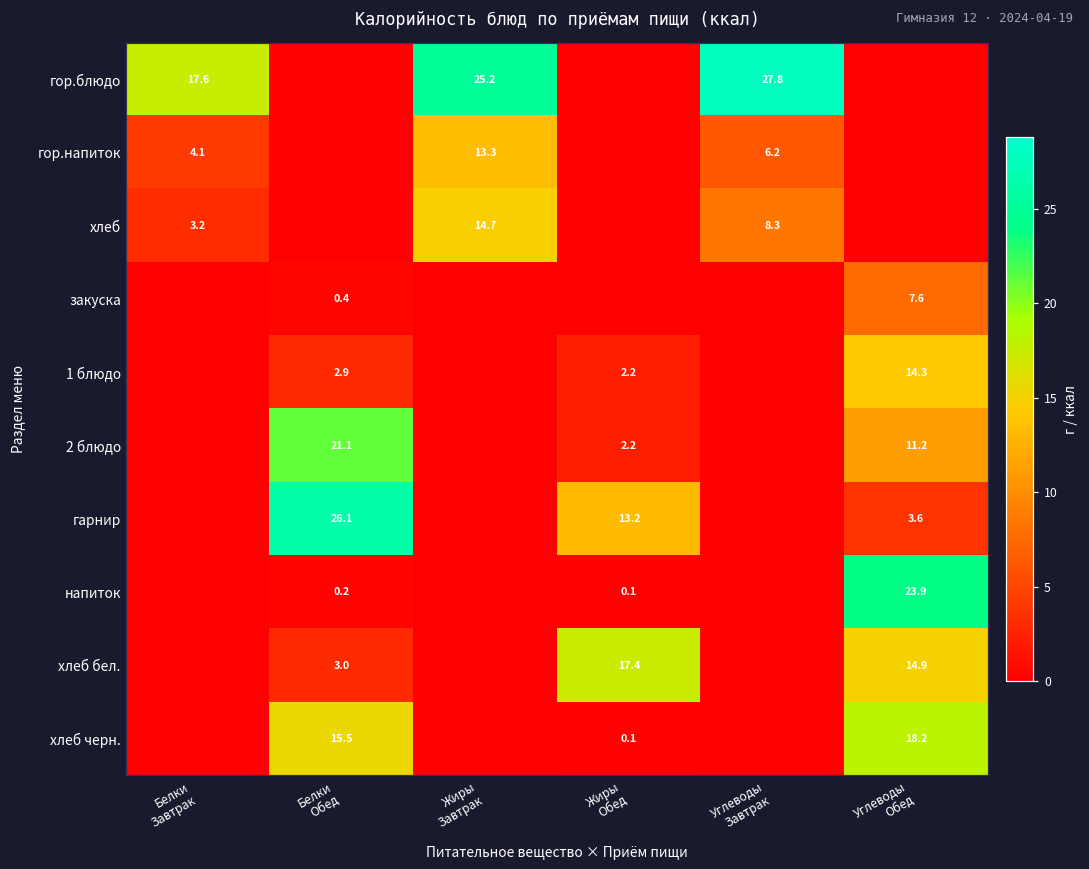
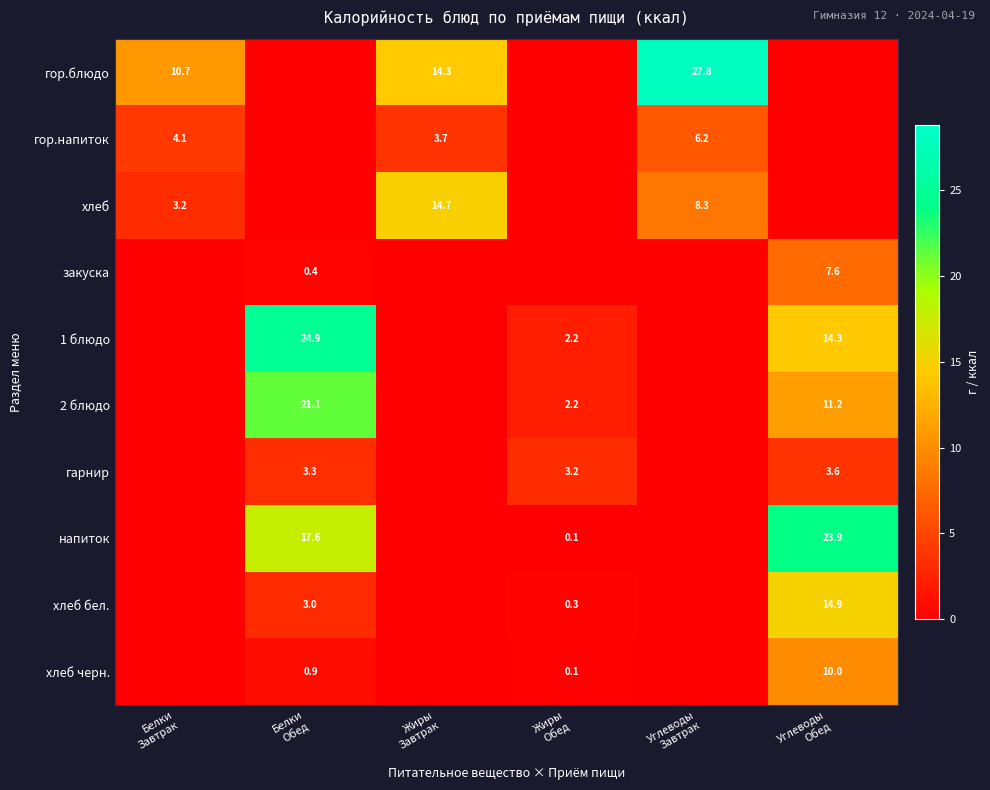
гор.блюдо, Белки Завтрак: 17.6 -> 10.7
гор.блюдо, Жиры Завтрак: 25.2 -> 14.3
гор.напиток, Жиры Завтрак: 13.3 -> 3.7
1 блюдо, Белки Обед: 2.9 -> 24.9
гарнир, Белки Обед: 26.1 -> 3.3
гарнир, Жиры Обед: 13.2 -> 3.2
напиток, Белки Обед: 0.2 -> 17.6
хлеб бел., Жиры Обед: 17.4 -> 0.3
хлеб черн., Белки Обед: 15.5 -> 0.9
хлеб черн., Углеводы Обед: 18.2 -> 10.0
